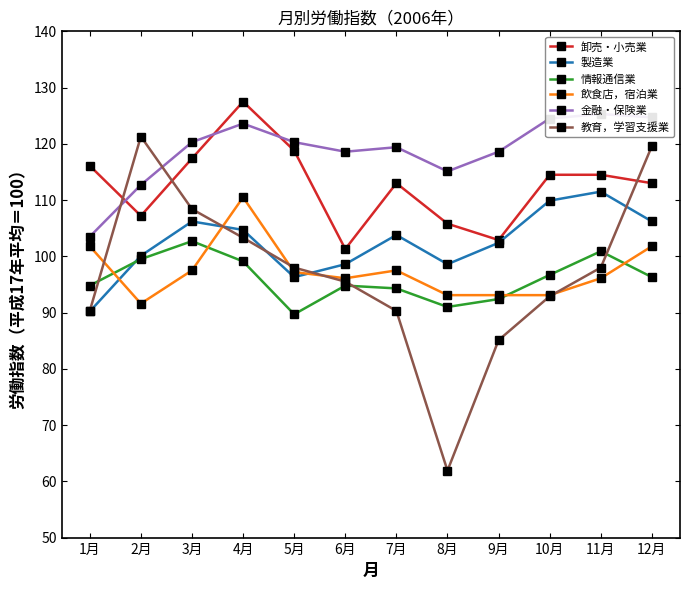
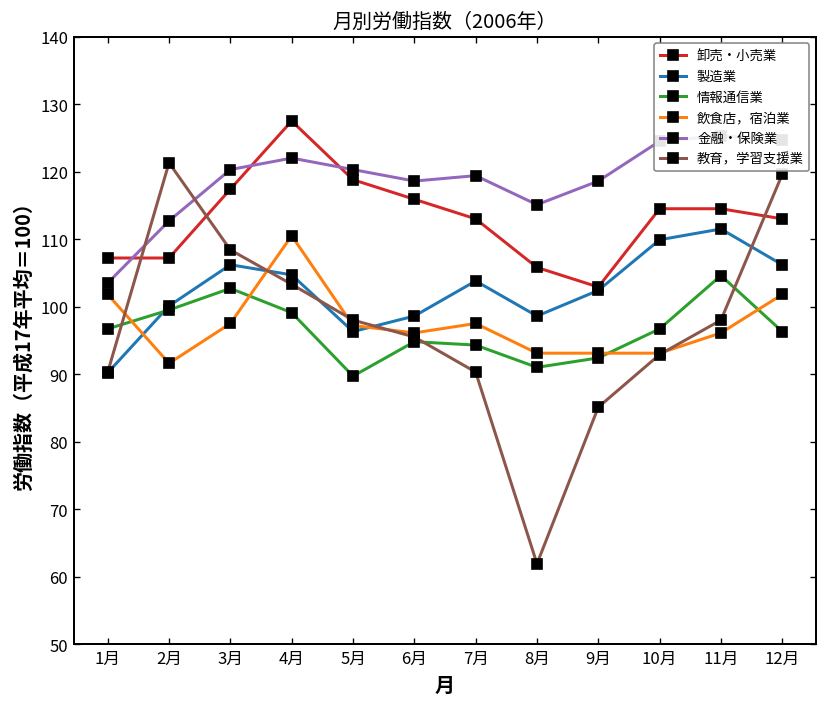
卸売・小売業, 1月: 116 -> 107
情報通信業, 1月: 95 -> 97
金融・保険業, 4月: 124 -> 122
卸売・小売業, 6月: 101 -> 116
情報通信業, 11月: 101 -> 105
